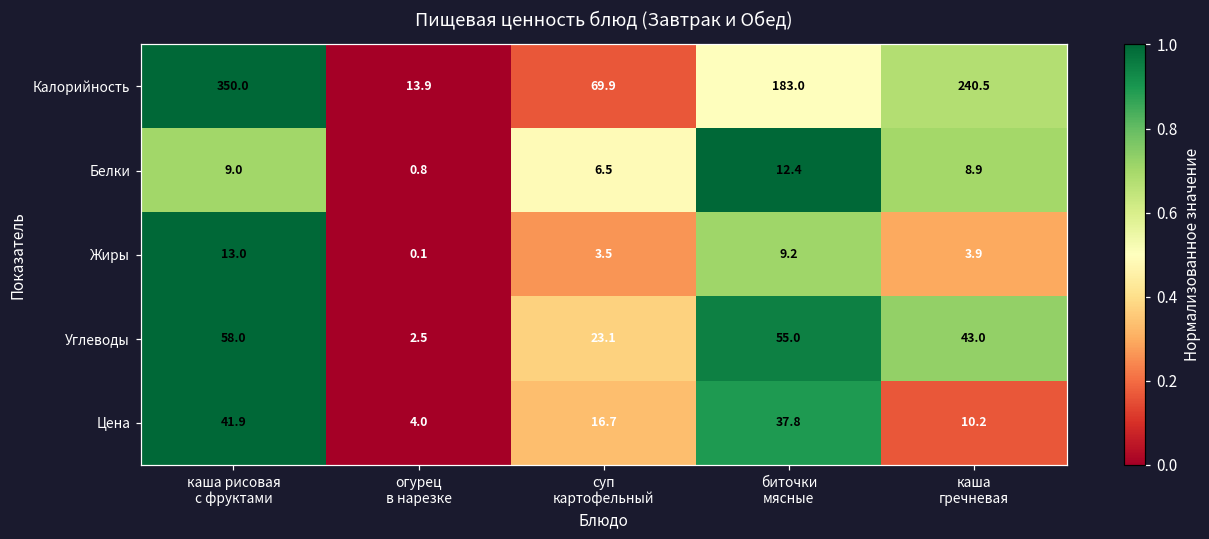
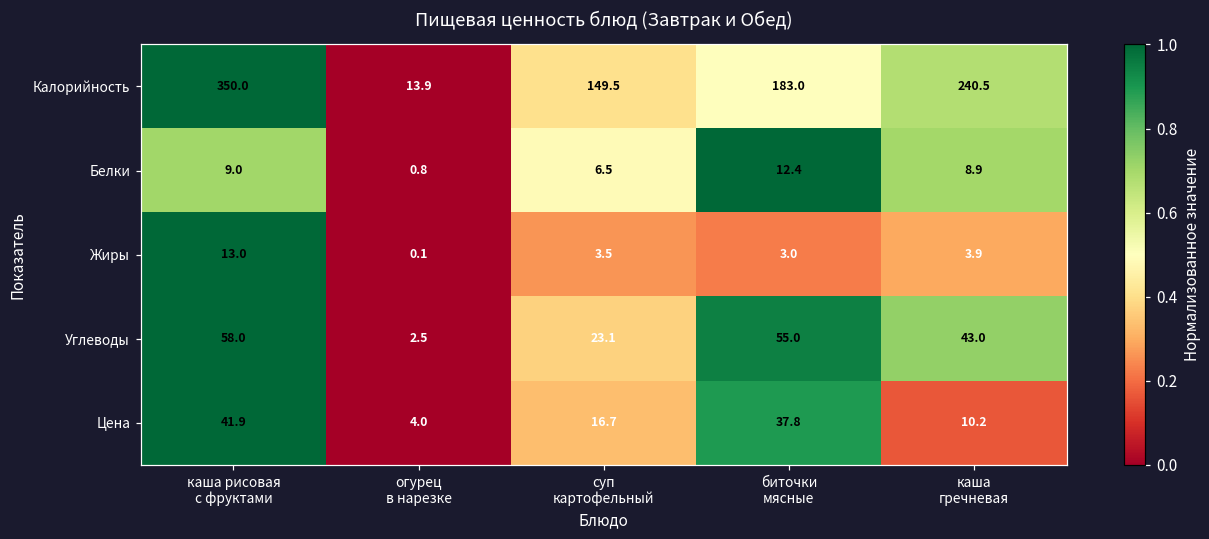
Калорийность, суп картофельный: 69.9 -> 149.5
Жиры, биточки мясные: 9.2 -> 3.0
